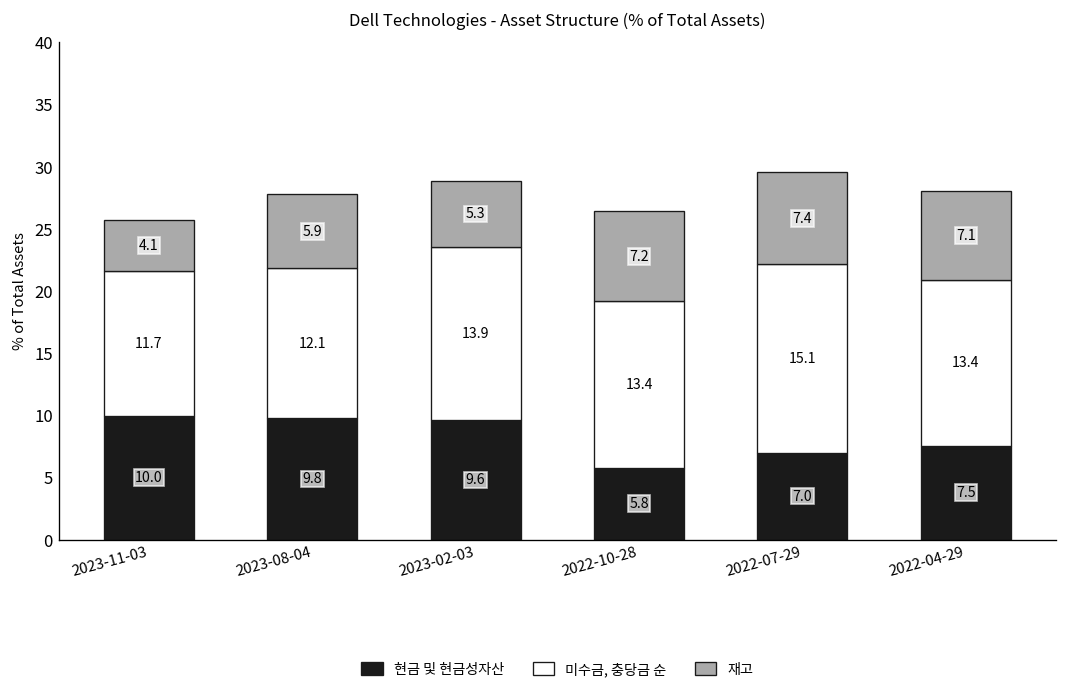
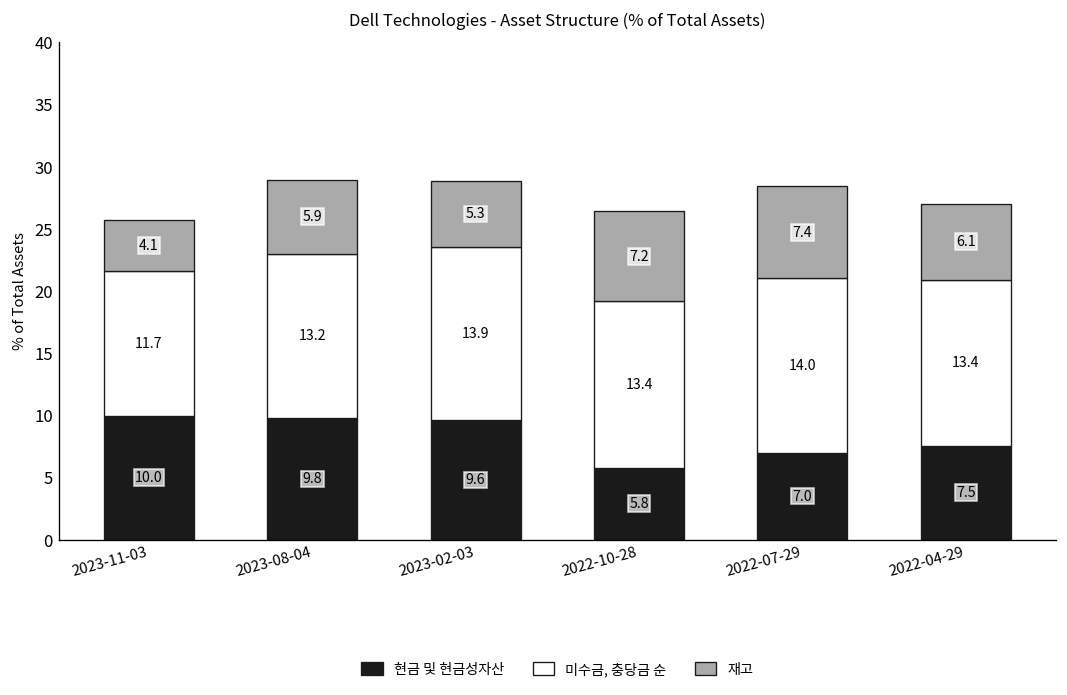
미수금, 충당금 순, 2023-08-04: 12.1 -> 13.2
미수금, 충당금 순, 2022-07-29: 15.1 -> 14.0
재고, 2022-04-29: 7.1 -> 6.1
